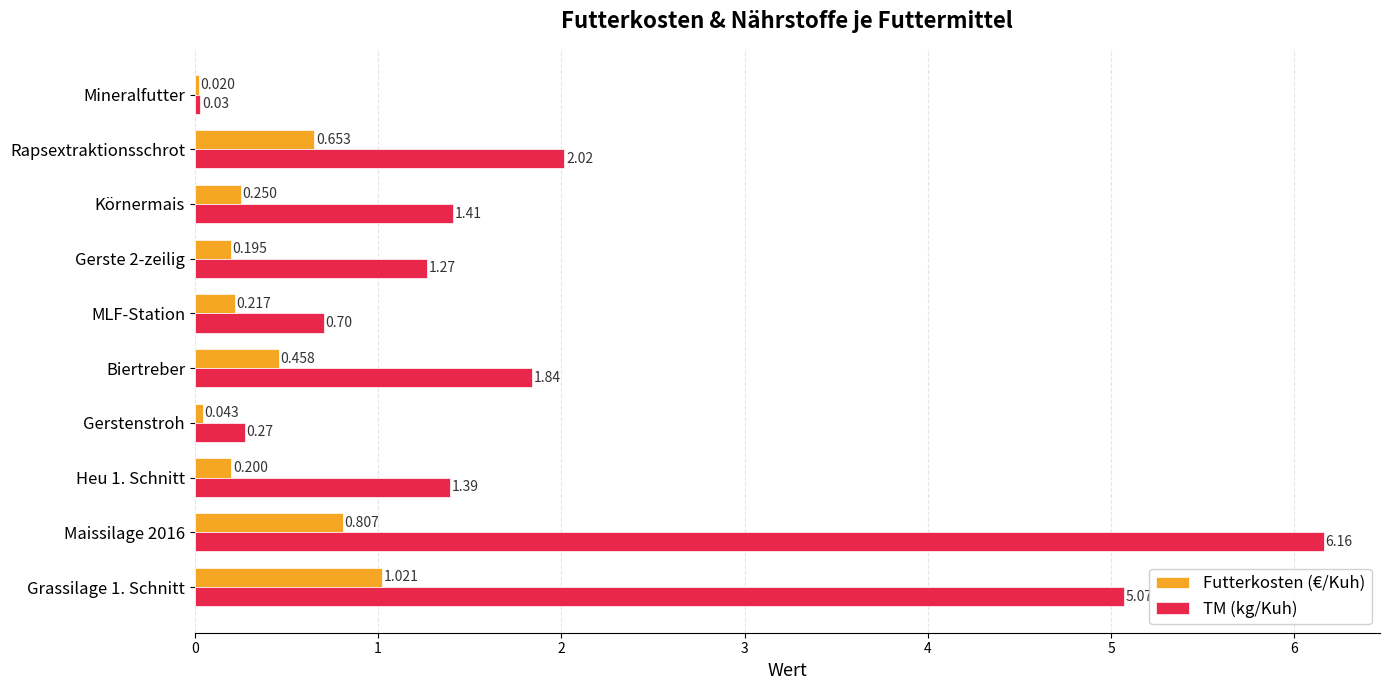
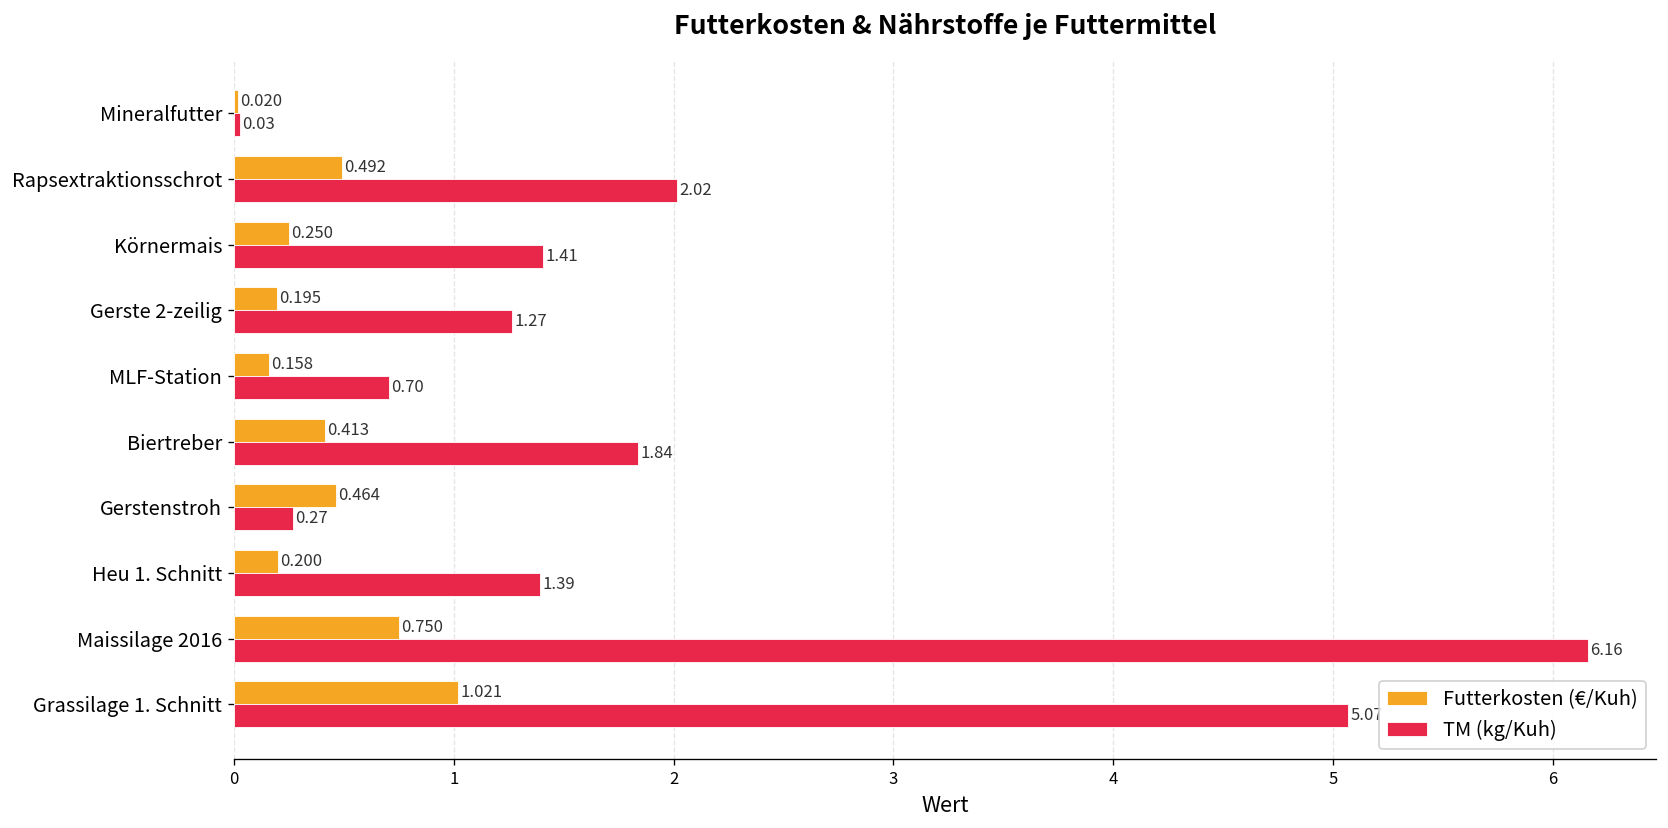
Futterkosten (€/Kuh), Rapsextraktionsschrot: 0.653 -> 0.492
Futterkosten (€/Kuh), MLF-Station: 0.217 -> 0.158
Futterkosten (€/Kuh), Biertreber: 0.458 -> 0.413
Futterkosten (€/Kuh), Gerstenstroh: 0.043 -> 0.464
Futterkosten (€/Kuh), Maissilage 2016: 0.807 -> 0.750
